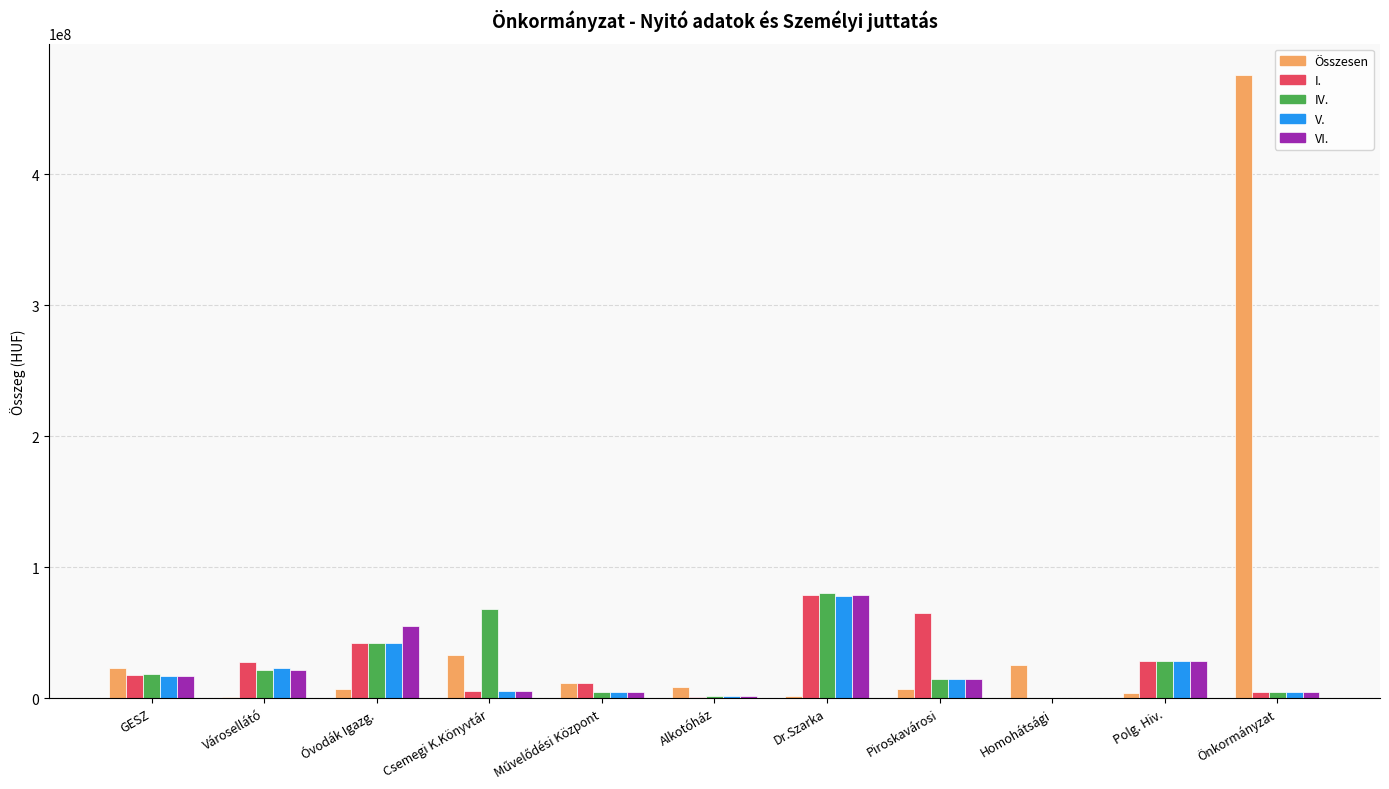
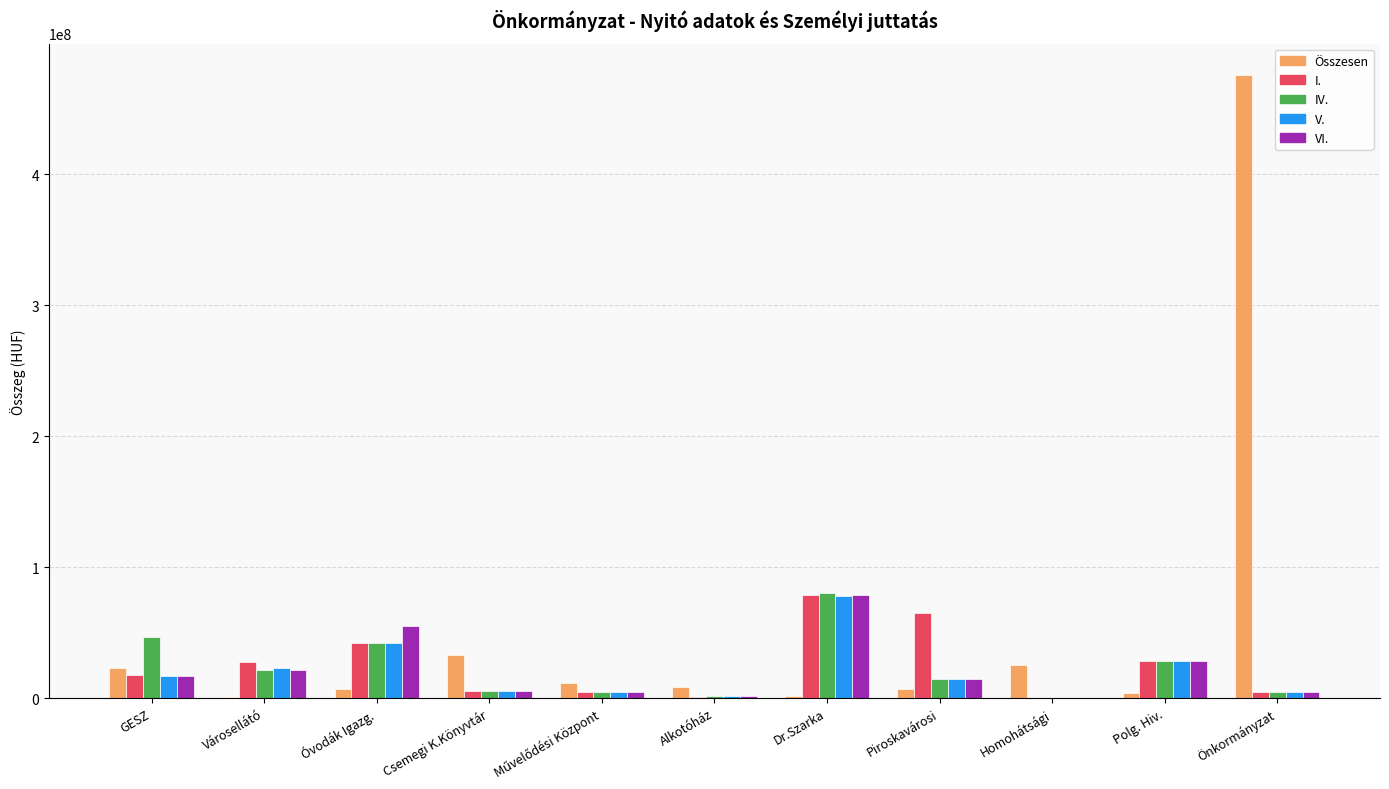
IV., GESZ: 18000000 -> 47000000
IV., Csemegi K.Könyvtár: 68000000 -> 5000000
I., Művelődési Központ: 12000000 -> 4000000
